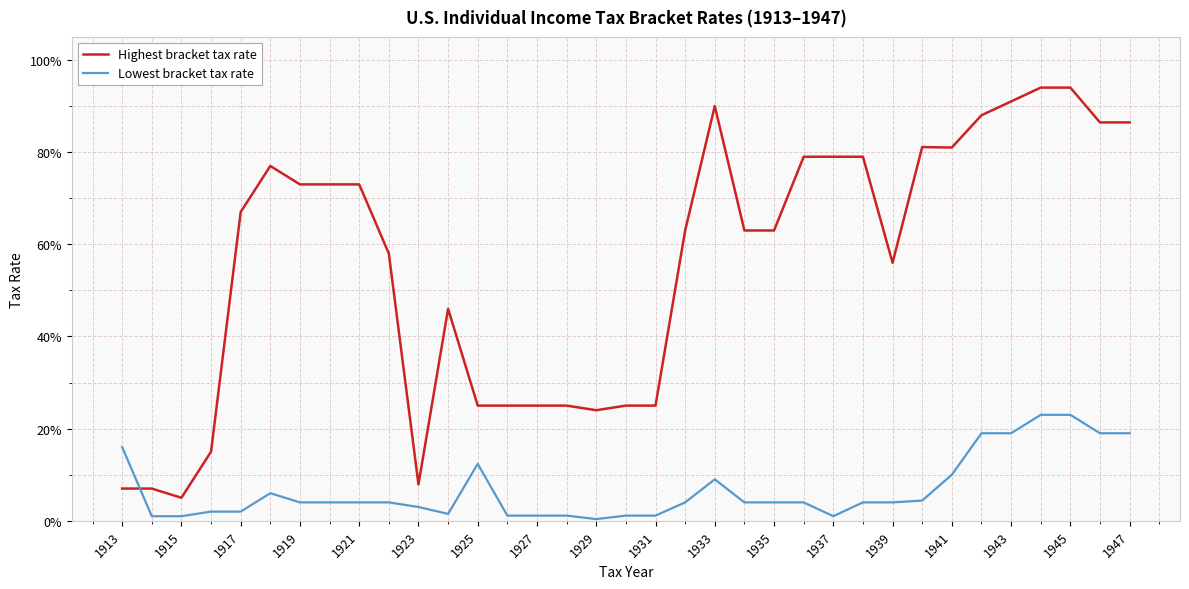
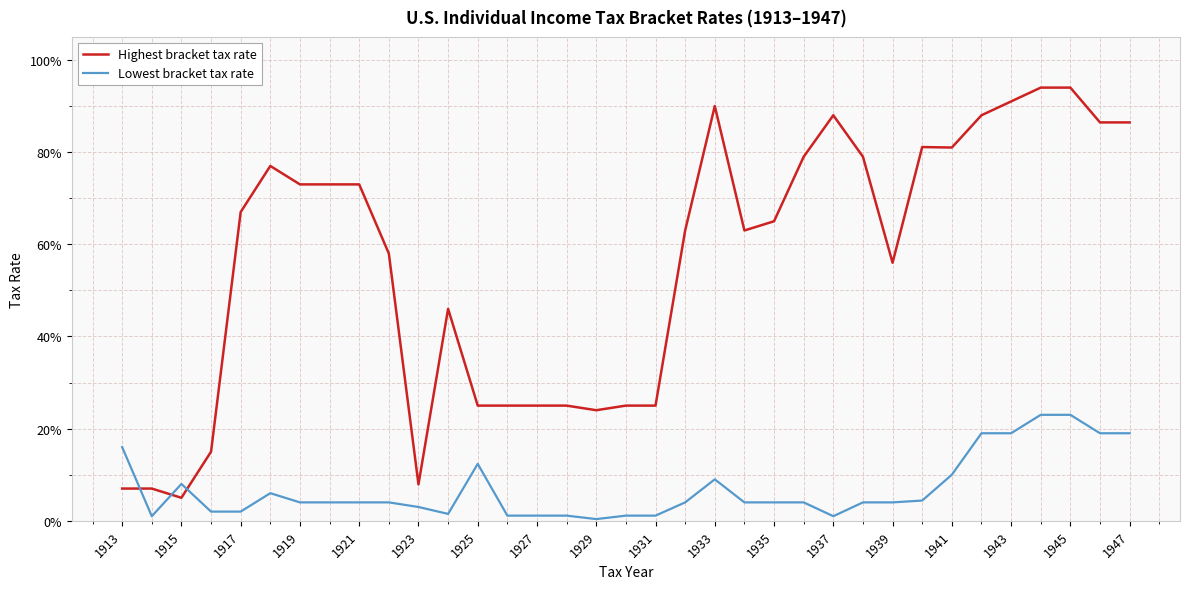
Lowest bracket tax rate, 1915: 1% -> 8%
Highest bracket tax rate, 1935: 63% -> 65%
Highest bracket tax rate, 1937: 79% -> 88%
